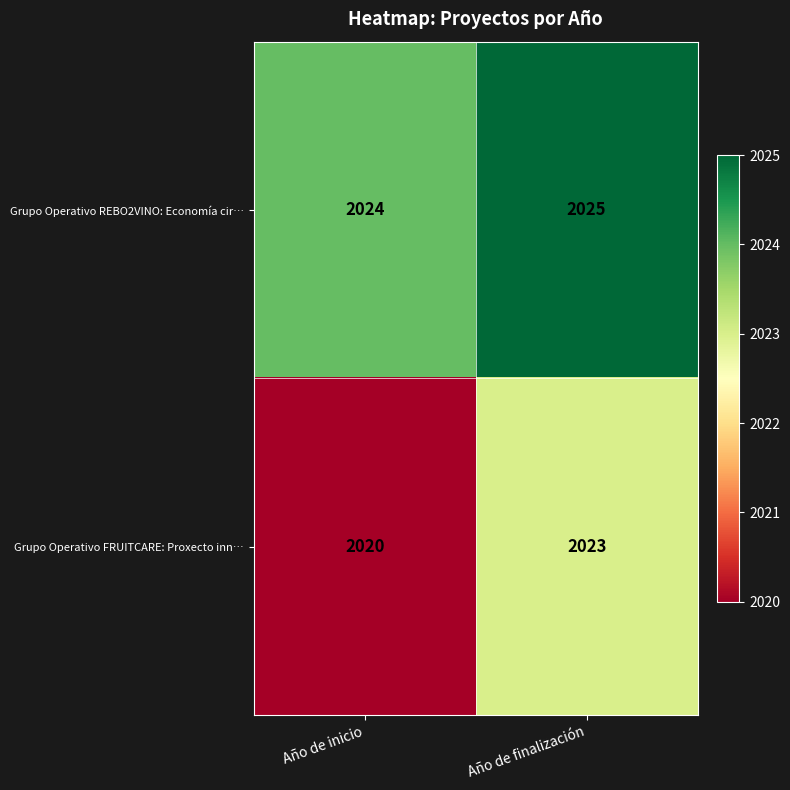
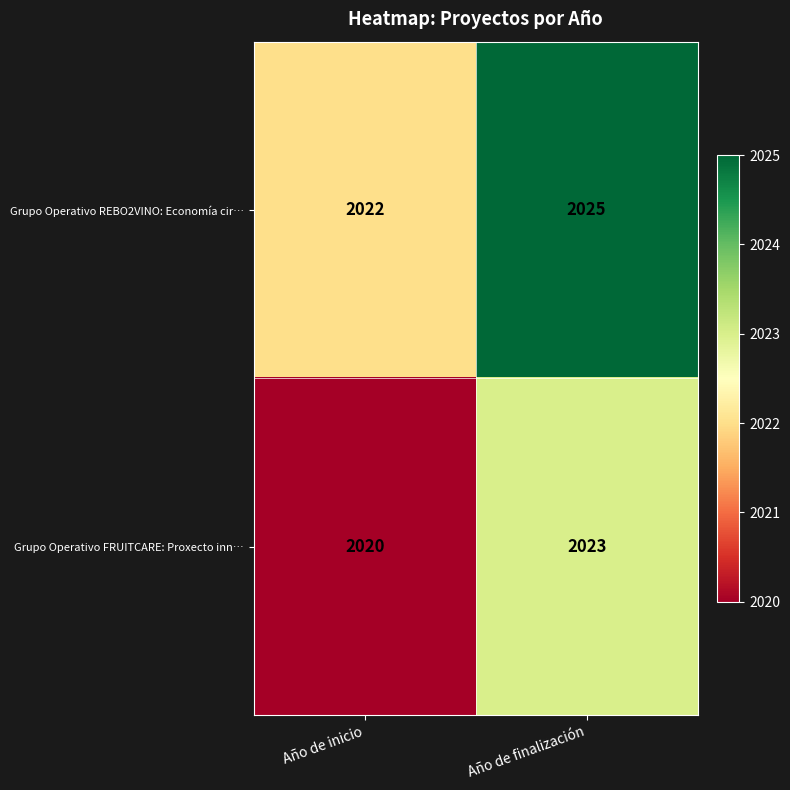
Grupo Operativo REBO2VINO: Economía cir…, Año de inicio: 2024 -> 2022
